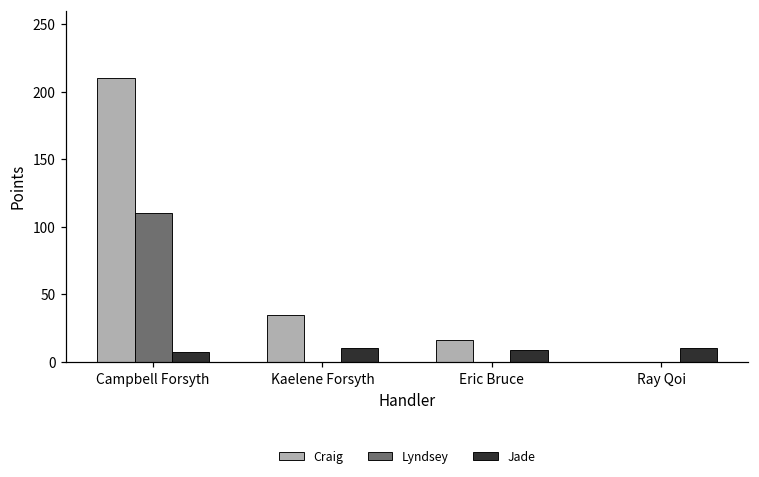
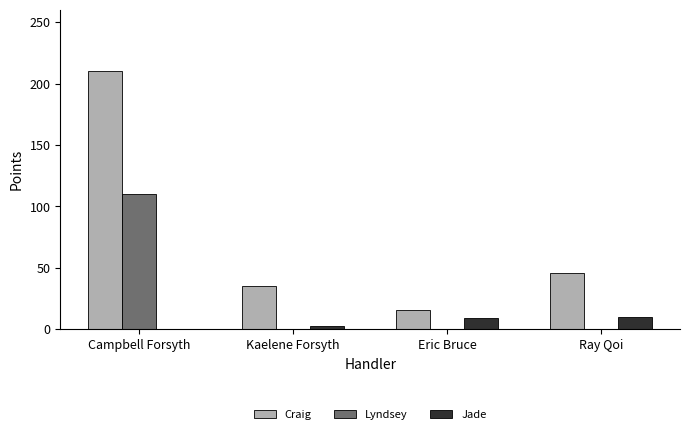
Jade, Campbell Forsyth: 7 -> 0
Jade, Kaelene Forsyth: 10 -> 3
Craig, Ray Qoi: 0 -> 46
